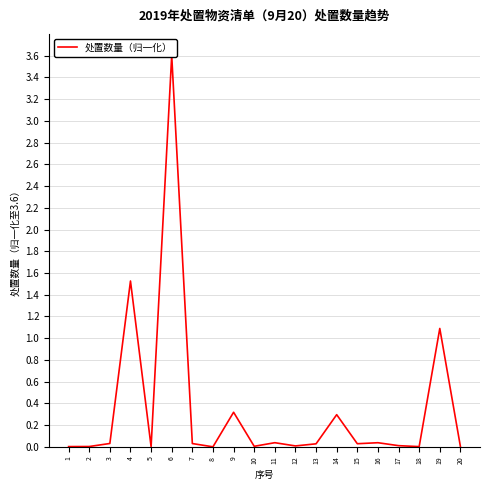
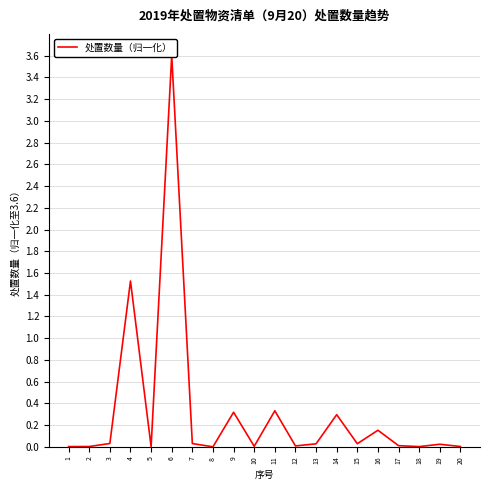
11: 0.04 -> 0.33
16: 0.04 -> 0.15
19: 1.09 -> 0.02
